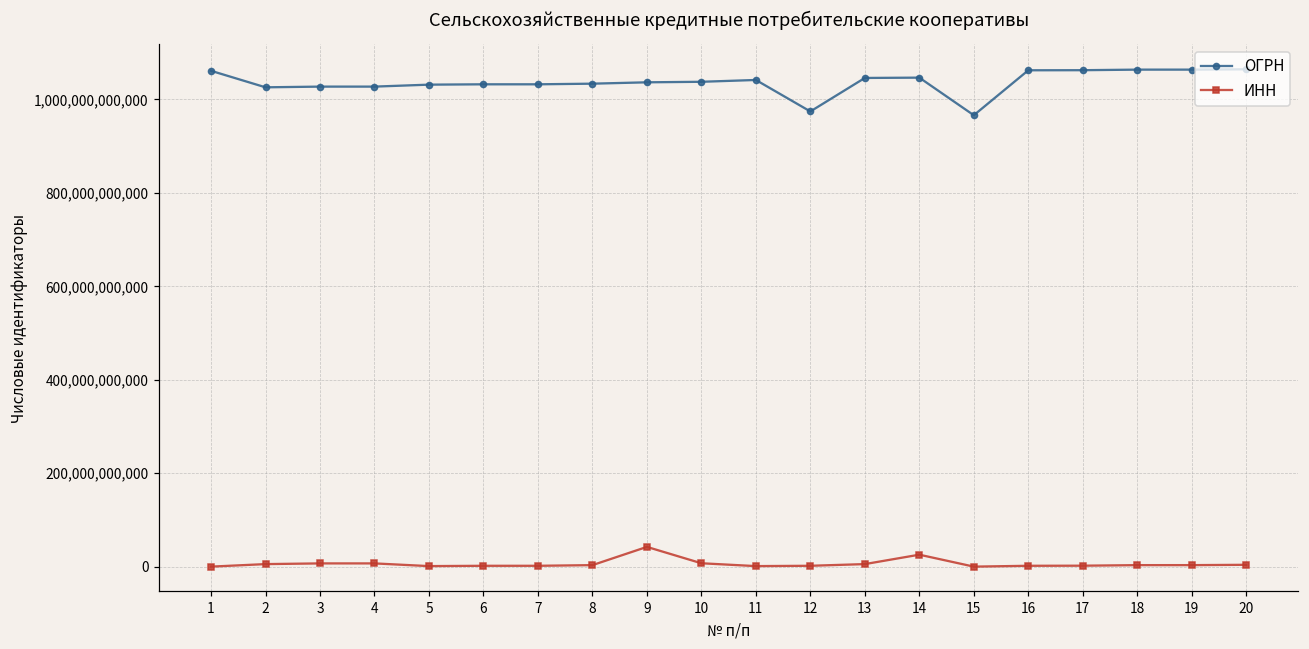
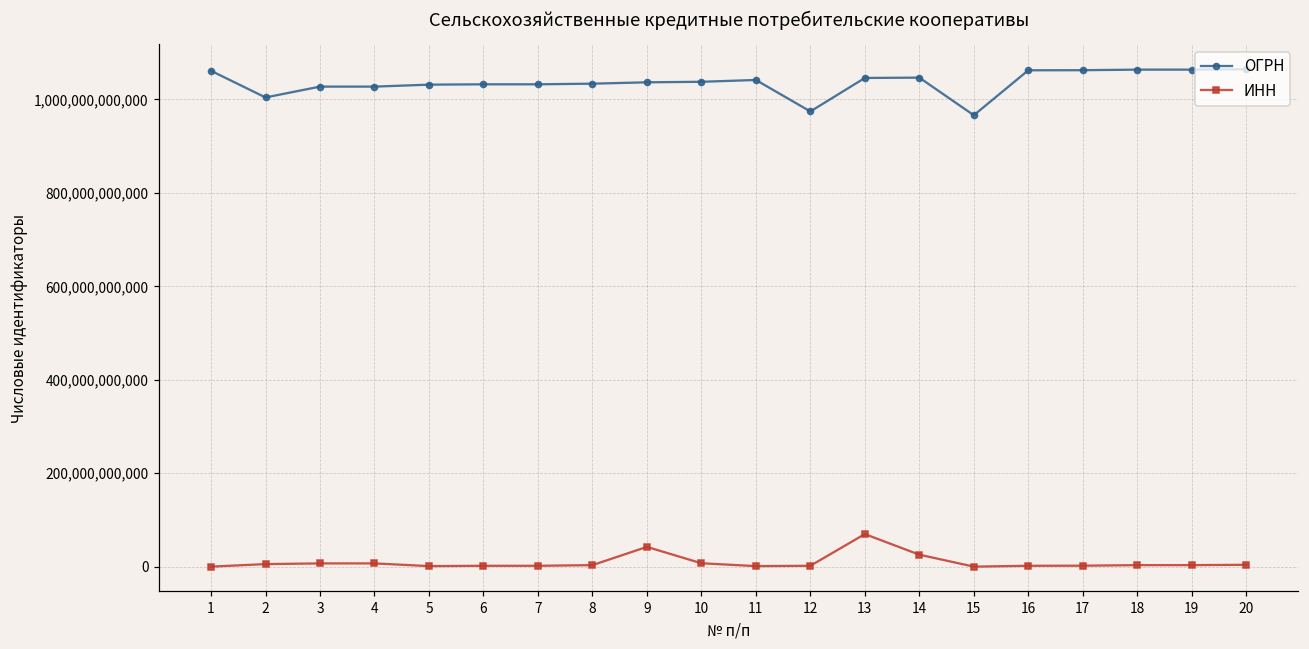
ОГРН, 2: 1,030,000,000,000 -> 1,000,000,000,000
ИНН, 13: 10,000,000,000 -> 70,000,000,000
